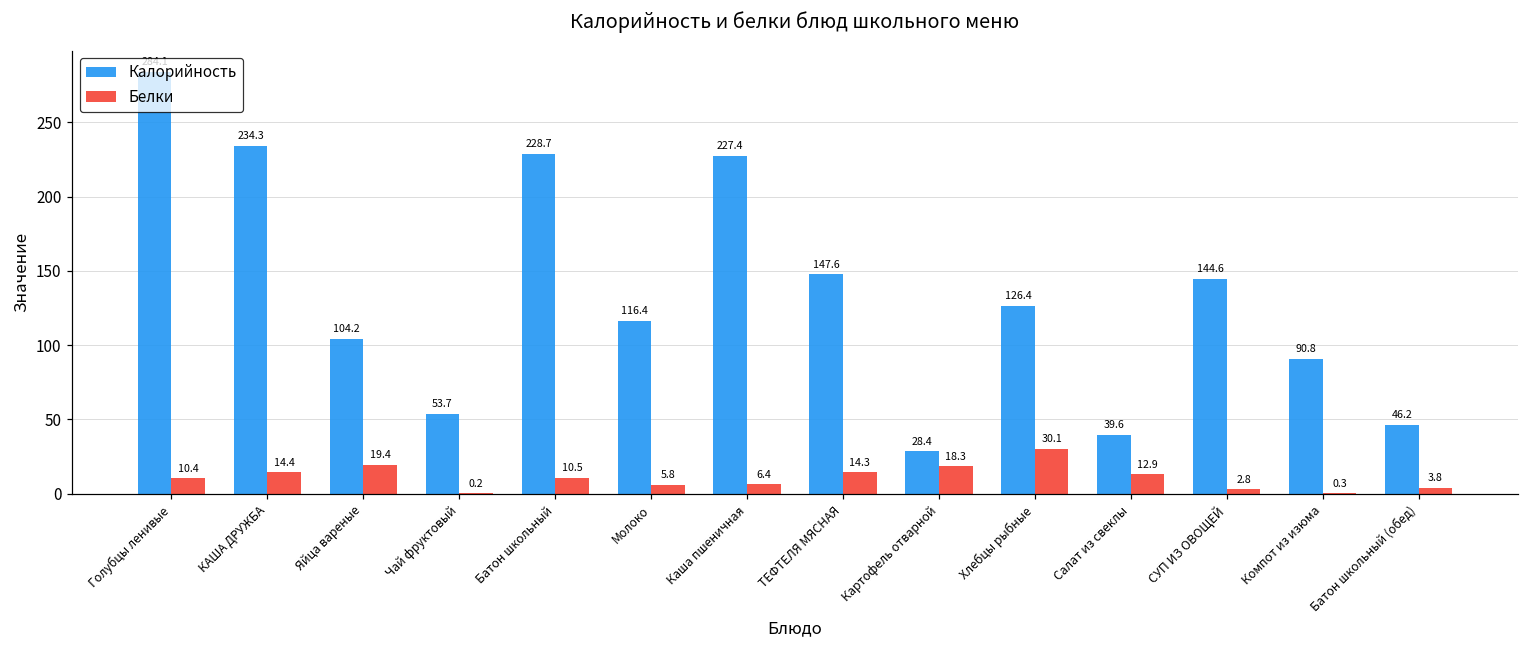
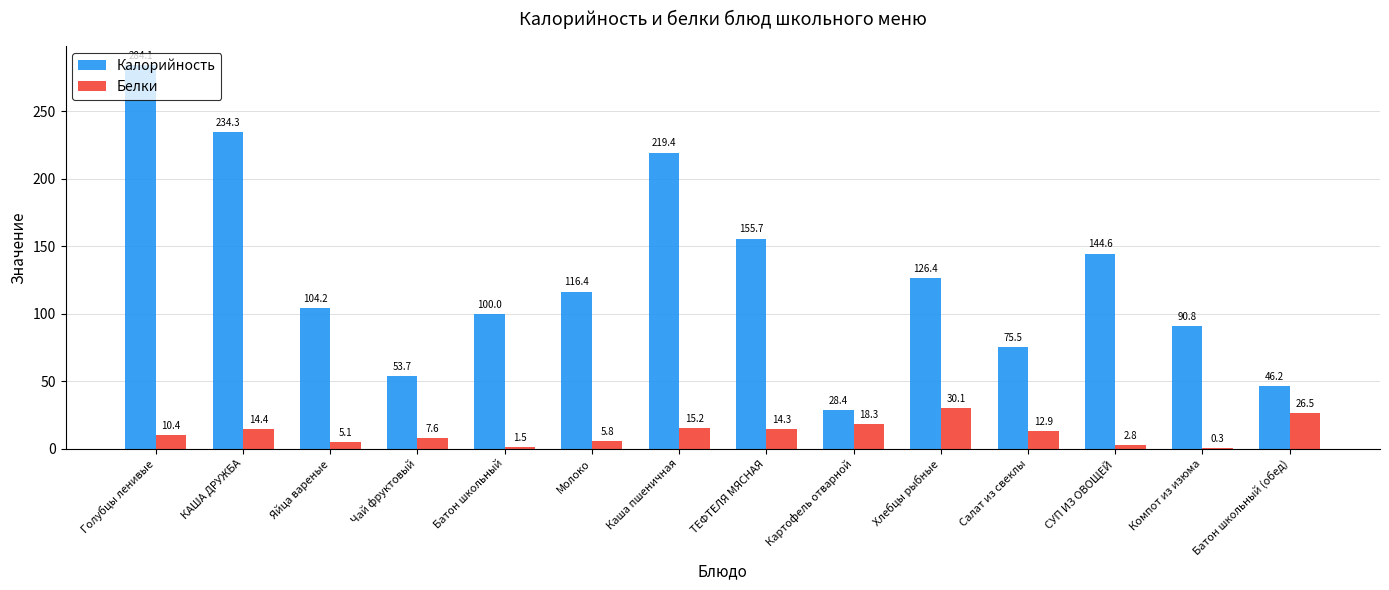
Белки, Яйца вареные: 19.4 -> 5.1
Белки, Чай фруктовый: 0.2 -> 7.6
Калорийность, Батон школьный: 228.7 -> 100.0
Белки, Батон школьный: 10.5 -> 1.5
Калорийность, Каша пшеничная: 227.4 -> 219.4
Белки, Каша пшеничная: 6.4 -> 15.2
Калорийность, ТЕФТЕЛЯ МЯСНАЯ: 147.6 -> 155.7
Калорийность, Салат из свеклы: 39.6 -> 75.5
Белки, Батон школьный (обед): 3.8 -> 26.5
